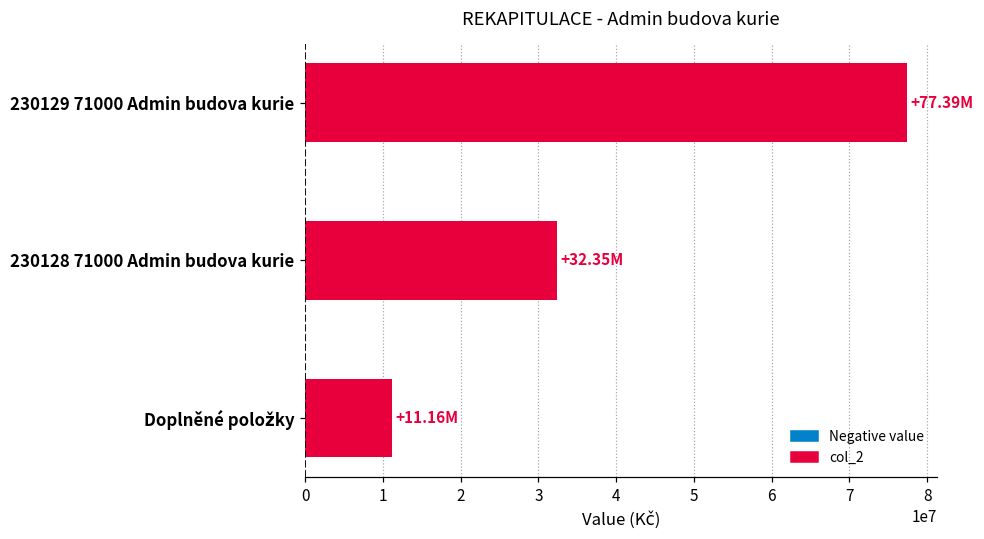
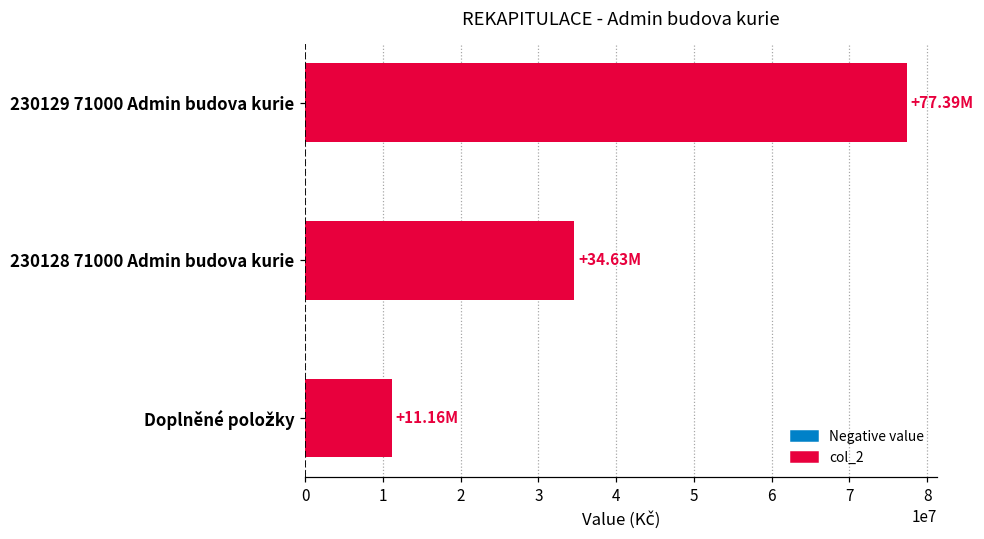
230128 71000 Admin budova kurie: +32.35M -> +34.63M
